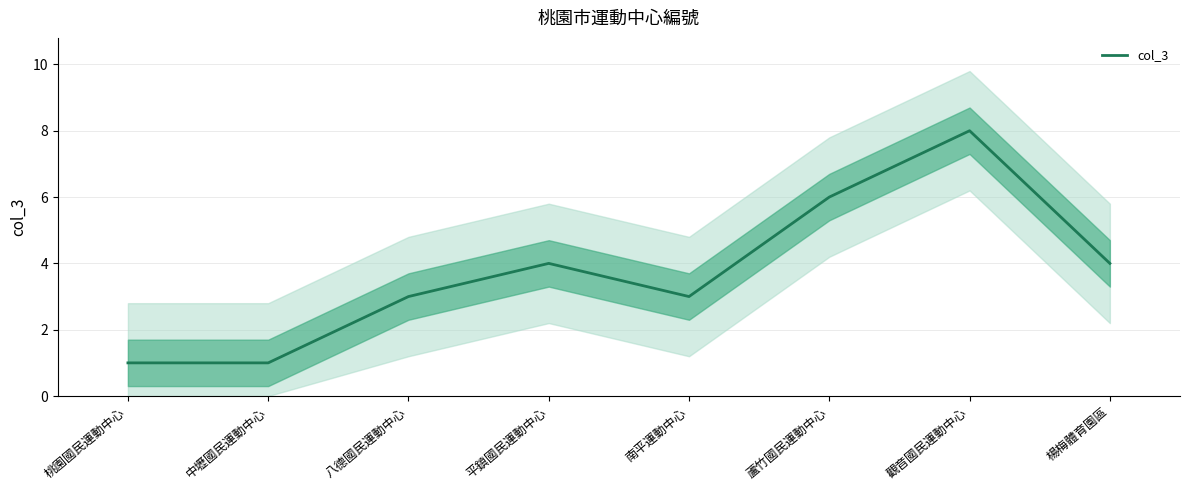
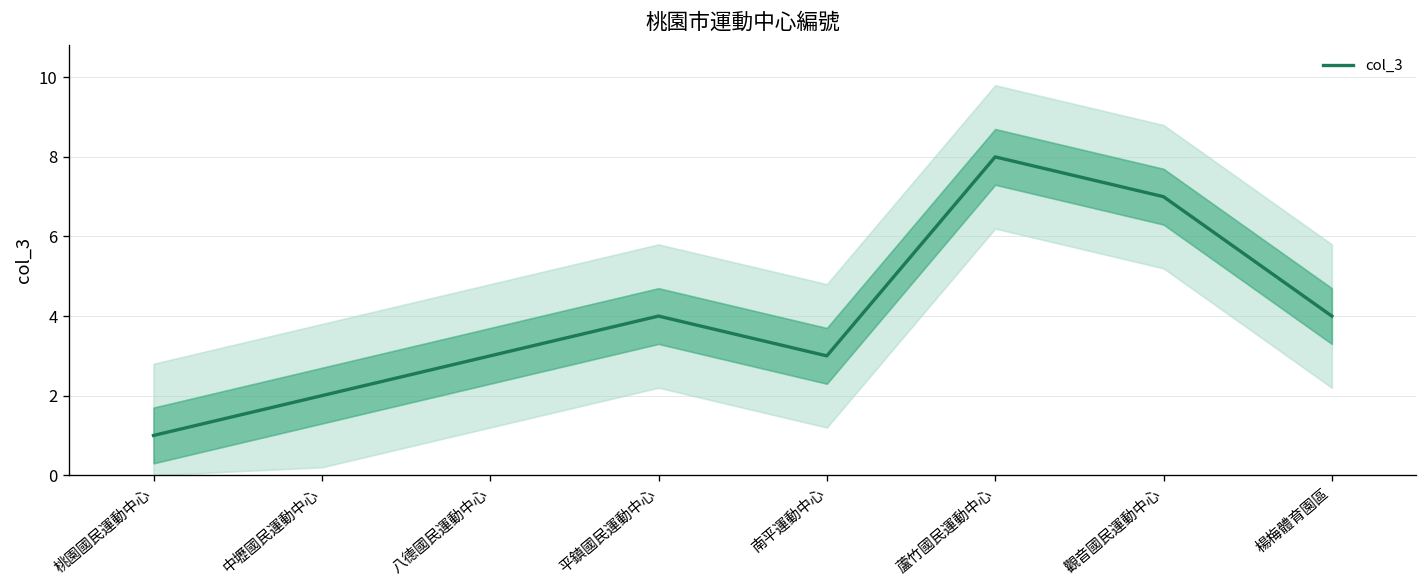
col_3, 中壢國民運動中心: 1 -> 2
col_3, 蘆竹國民運動中心: 6 -> 8
col_3, 觀音國民運動中心: 8 -> 7
